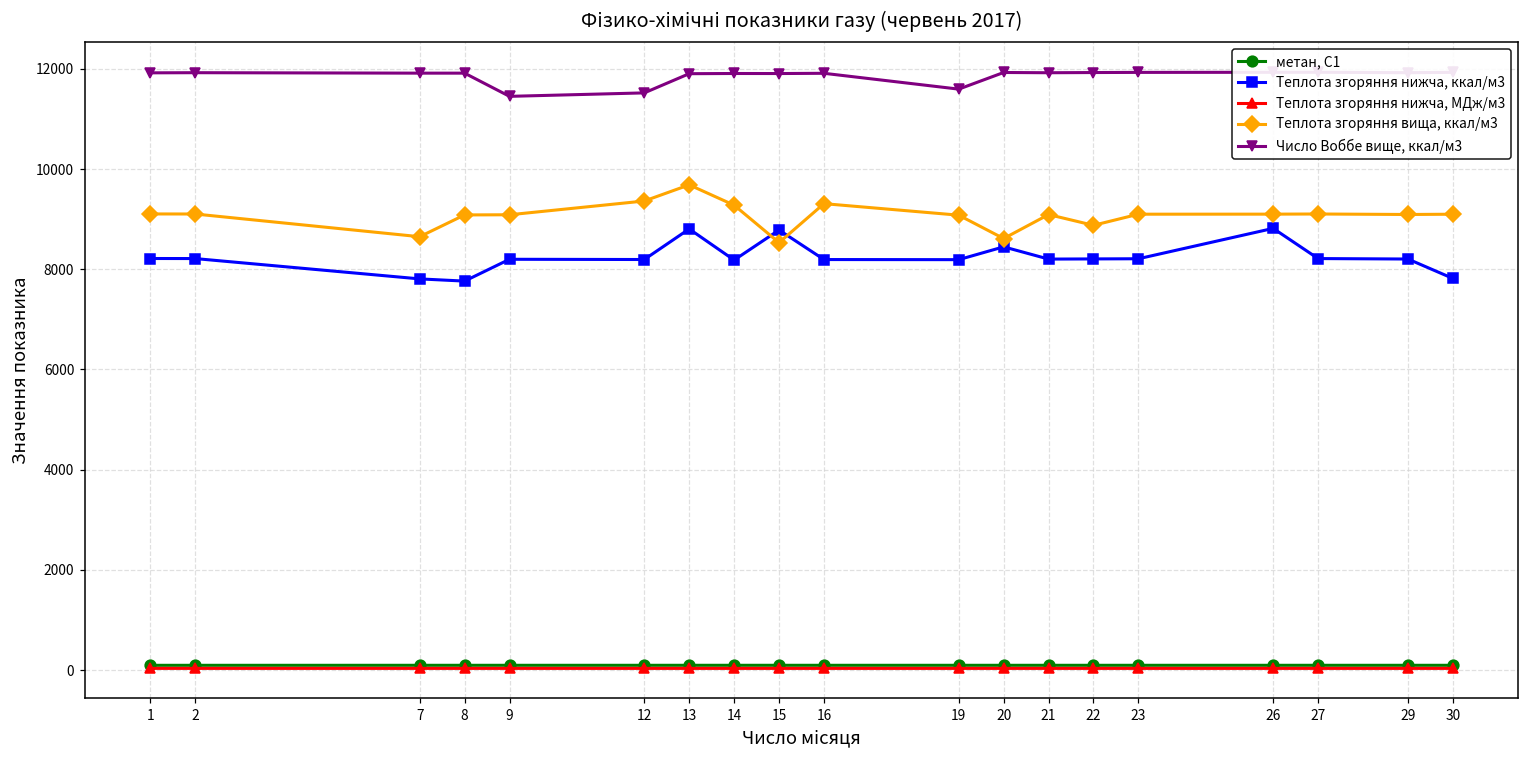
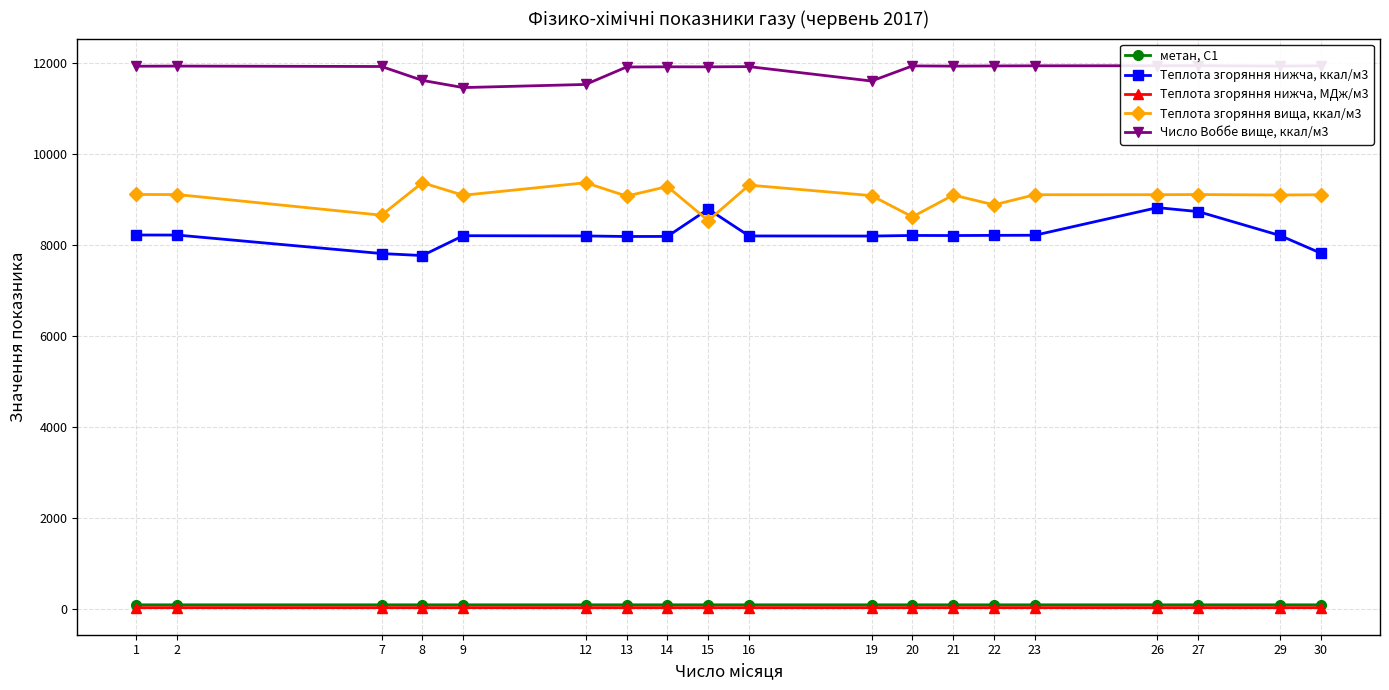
Теплота згоряння вища, ккал/м3, 8: 9100 -> 9400
Число Воббе вище, ккал/м3, 8: 11900 -> 11600
Теплота згоряння нижча, ккал/м3, 13: 8800 -> 8200
Теплота згоряння вища, ккал/м3, 13: 9700 -> 9100
Теплота згоряння нижча, ккал/м3, 20: 8400 -> 8200
Теплота згоряння нижча, ккал/м3, 27: 8200 -> 8700
